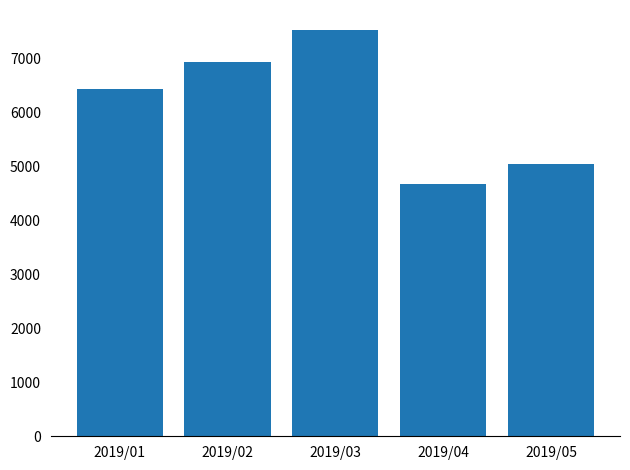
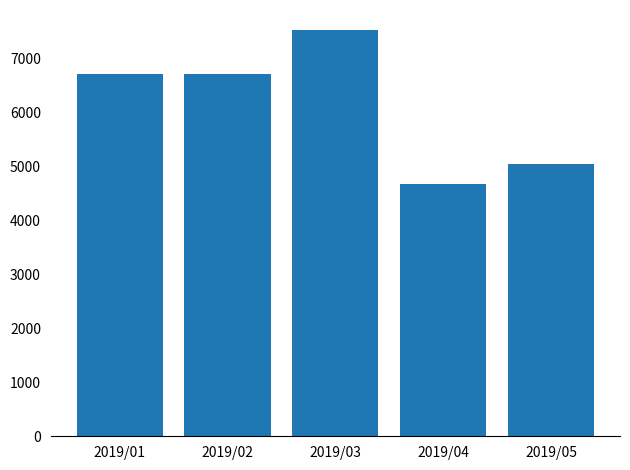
2019/01: 6400 -> 6700
2019/02: 6900 -> 6700
